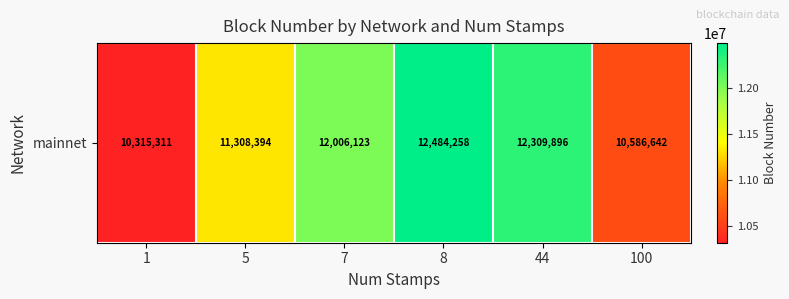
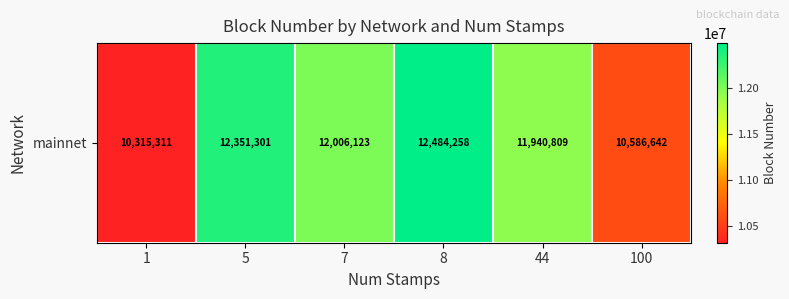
mainnet, 5: 11,308,394 -> 12,351,301
mainnet, 44: 12,309,896 -> 11,940,809
